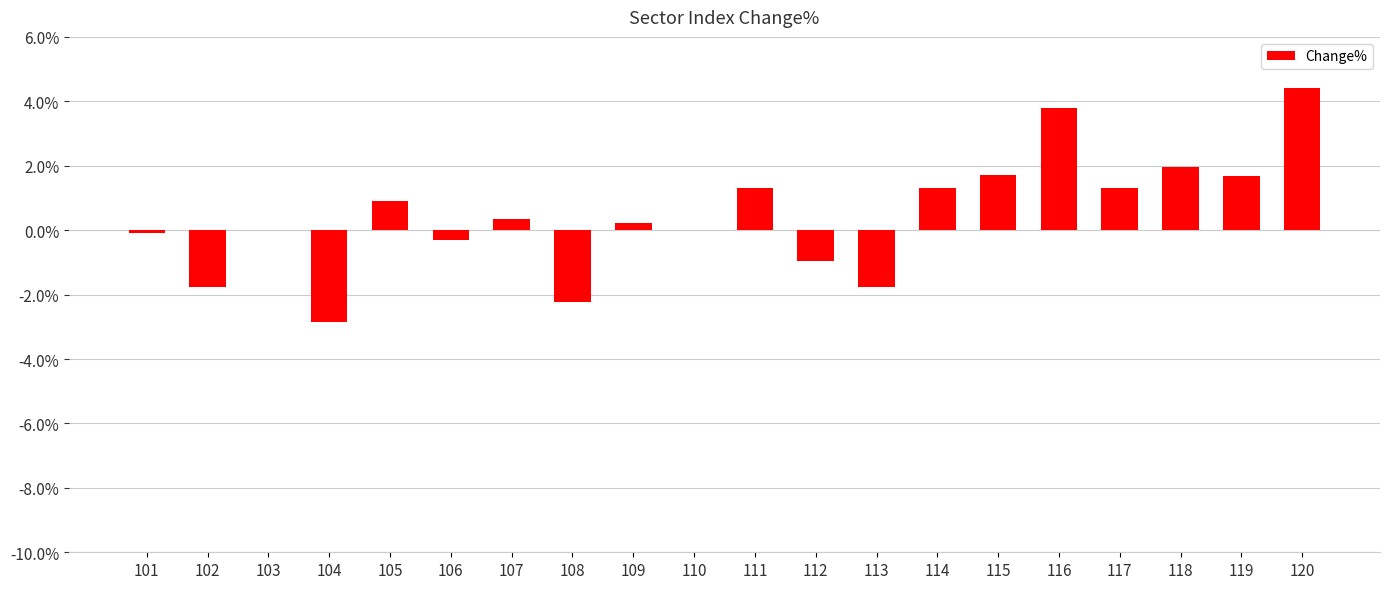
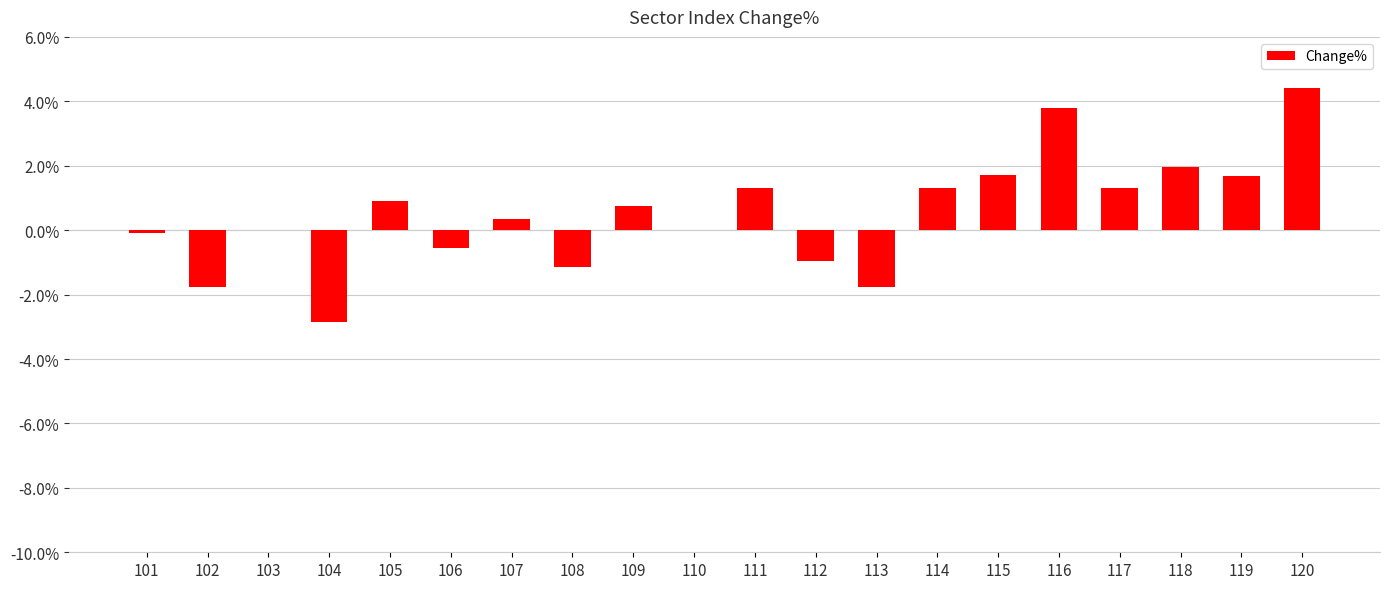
106: -0.3% -> -0.5%
108: -2.2% -> -1.2%
109: 0.2% -> 0.8%
